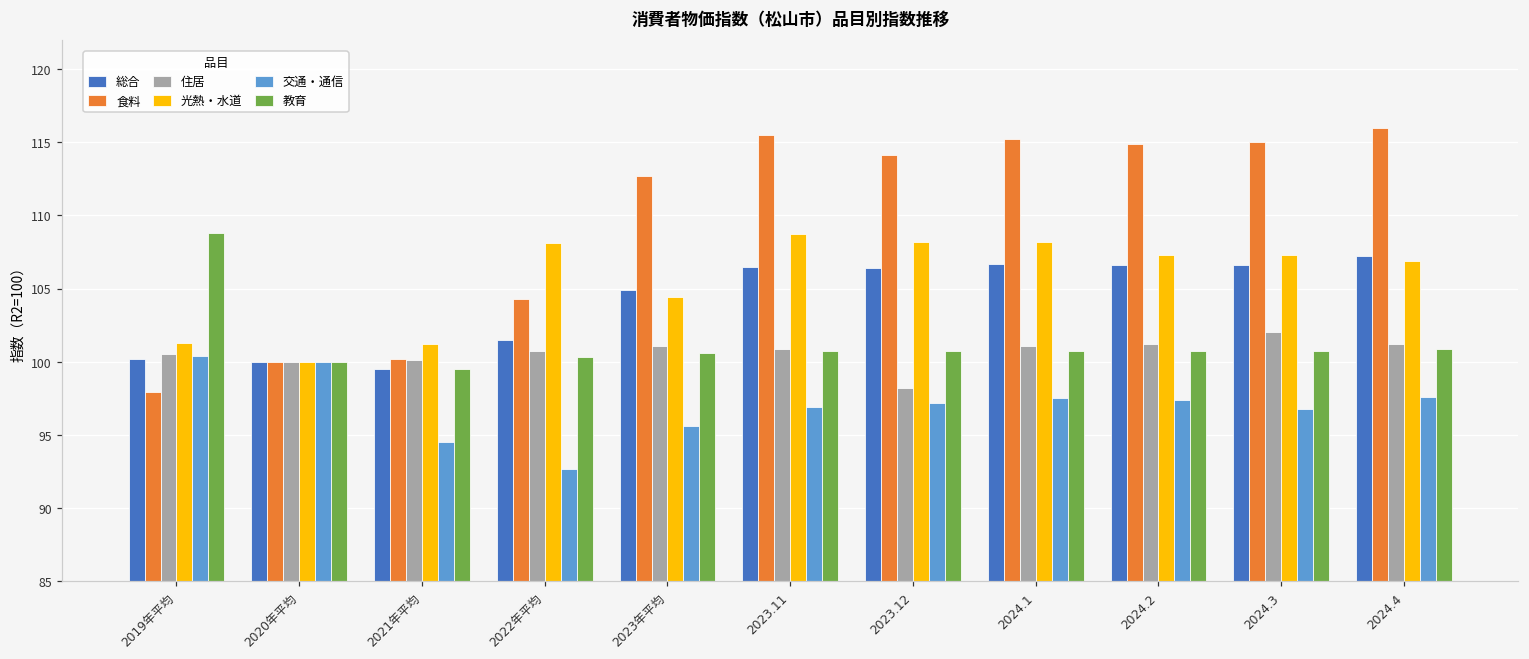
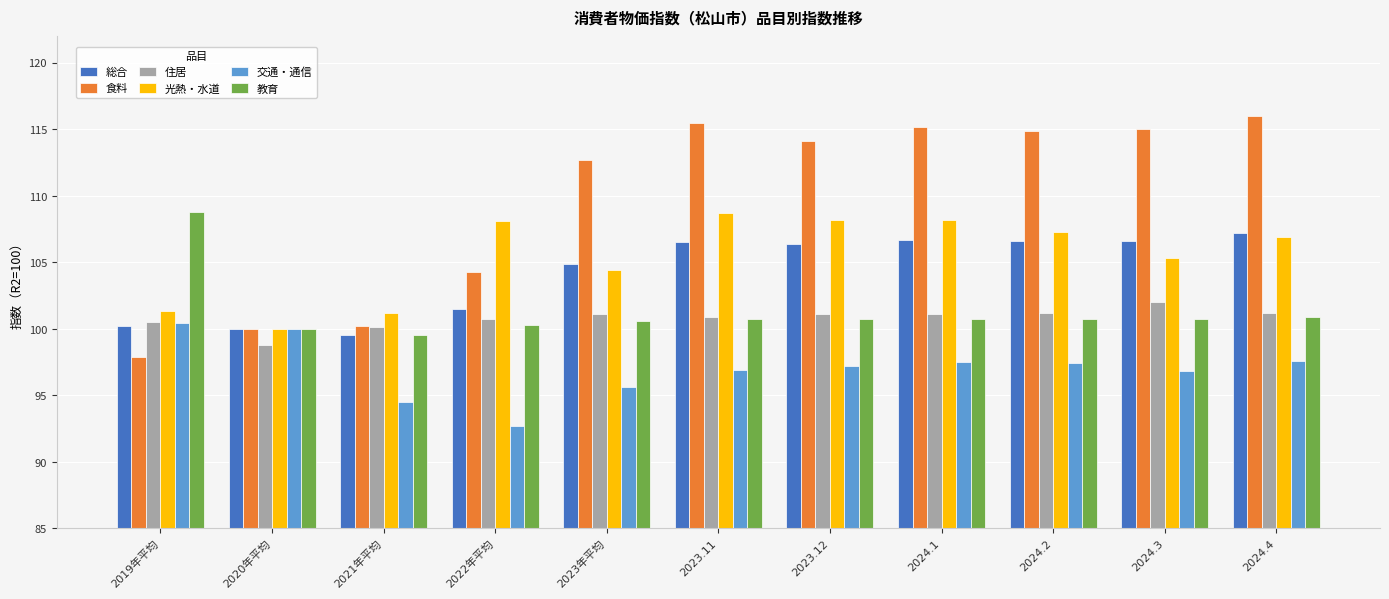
住居, 2020年平均: 100.0 -> 98.8
住居, 2023.12: 98.2 -> 101.1
光熱・水道, 2024.3: 107.3 -> 105.3
